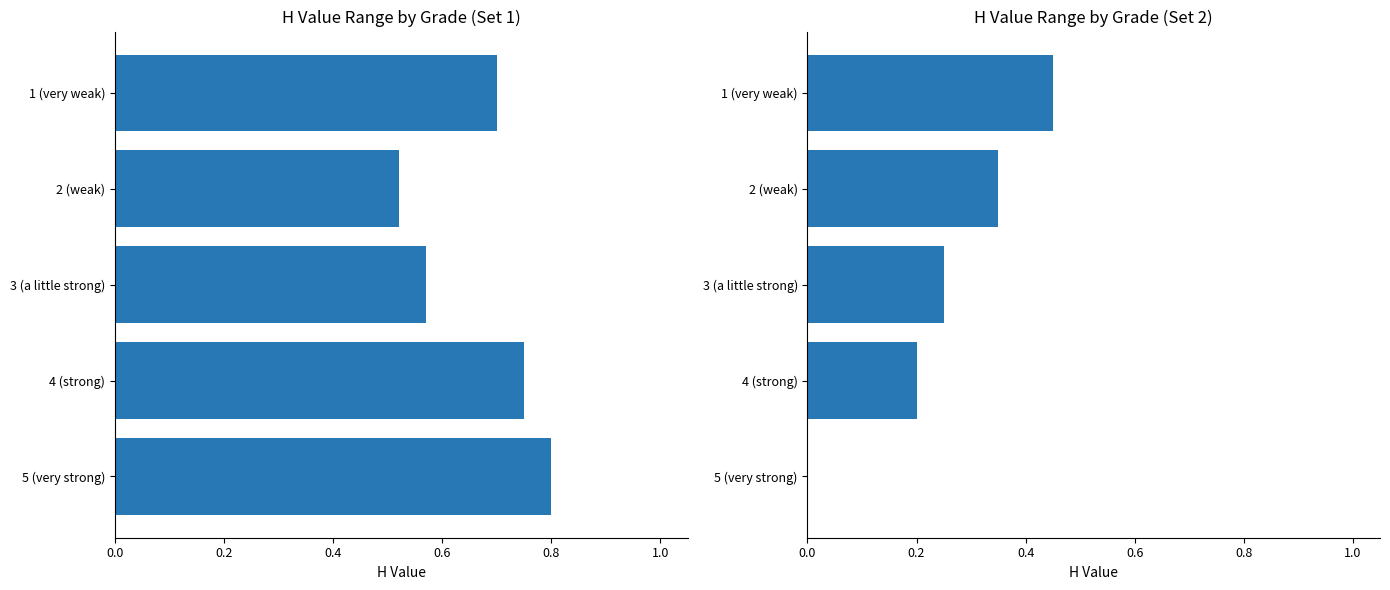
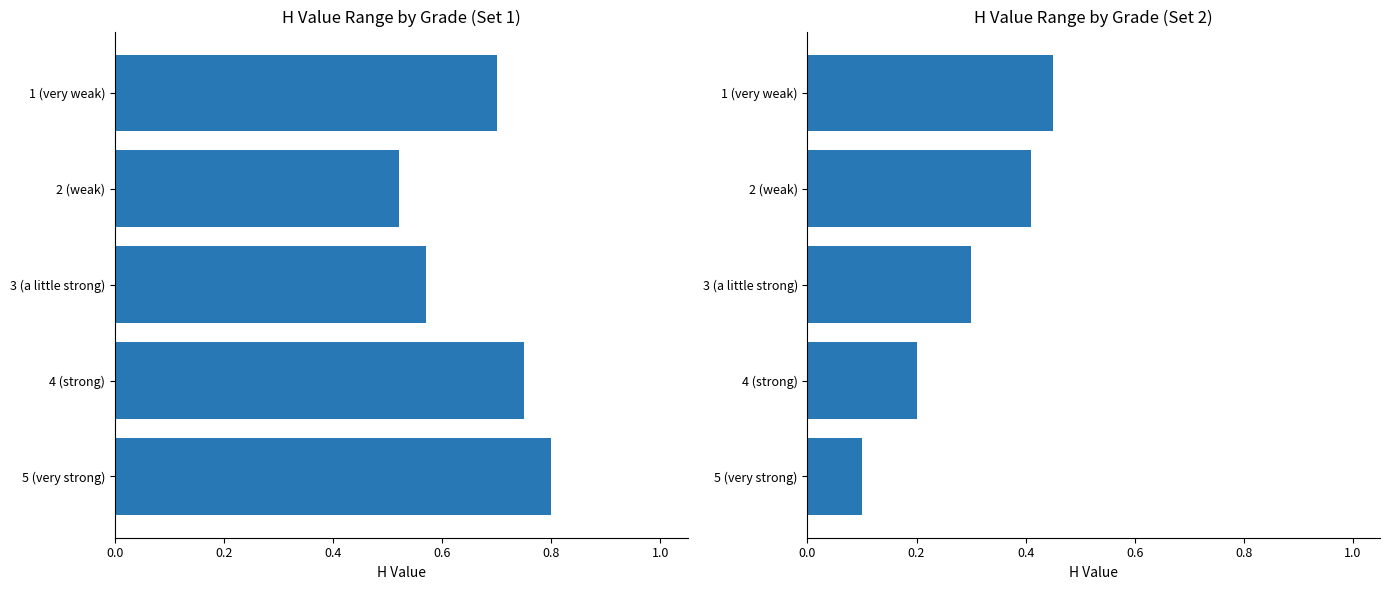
H Value Range by Grade (Set 2), 2 (weak): 0.35 -> 0.41
H Value Range by Grade (Set 2), 3 (a little strong): 0.25 -> 0.30
H Value Range by Grade (Set 2), 5 (very strong): 0.0 -> 0.1
